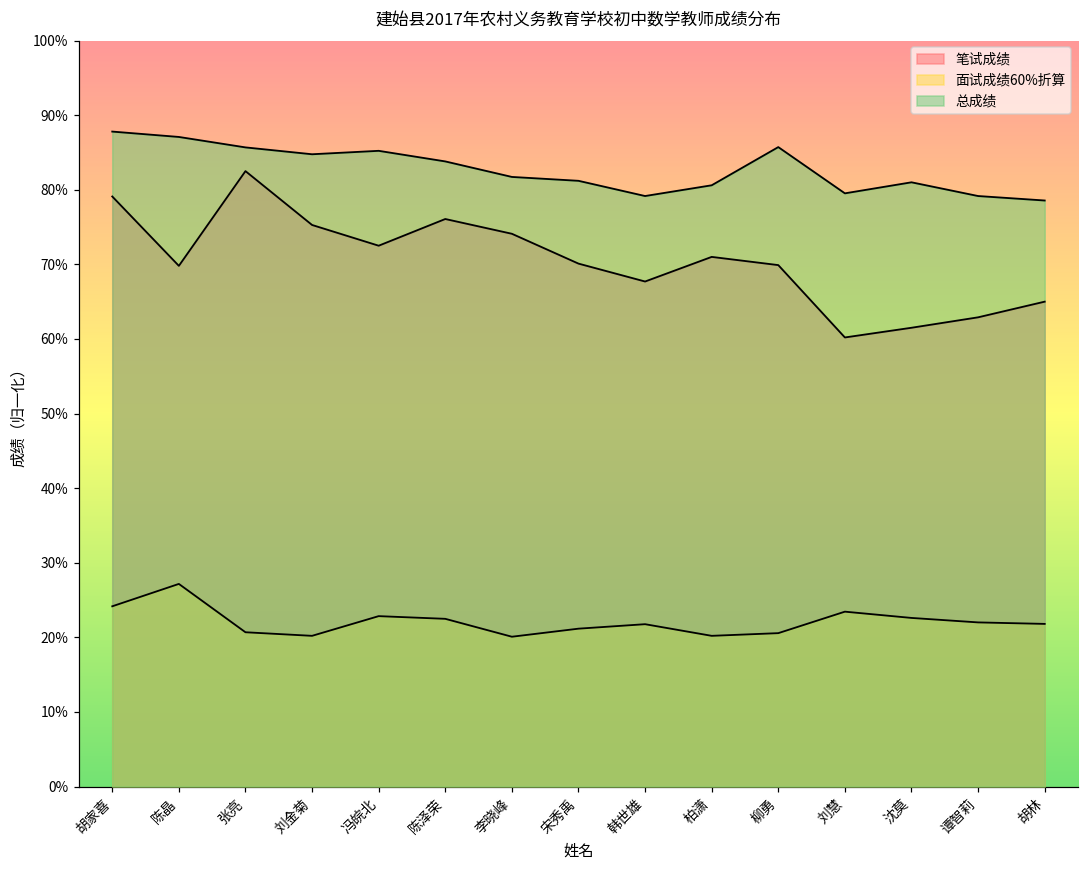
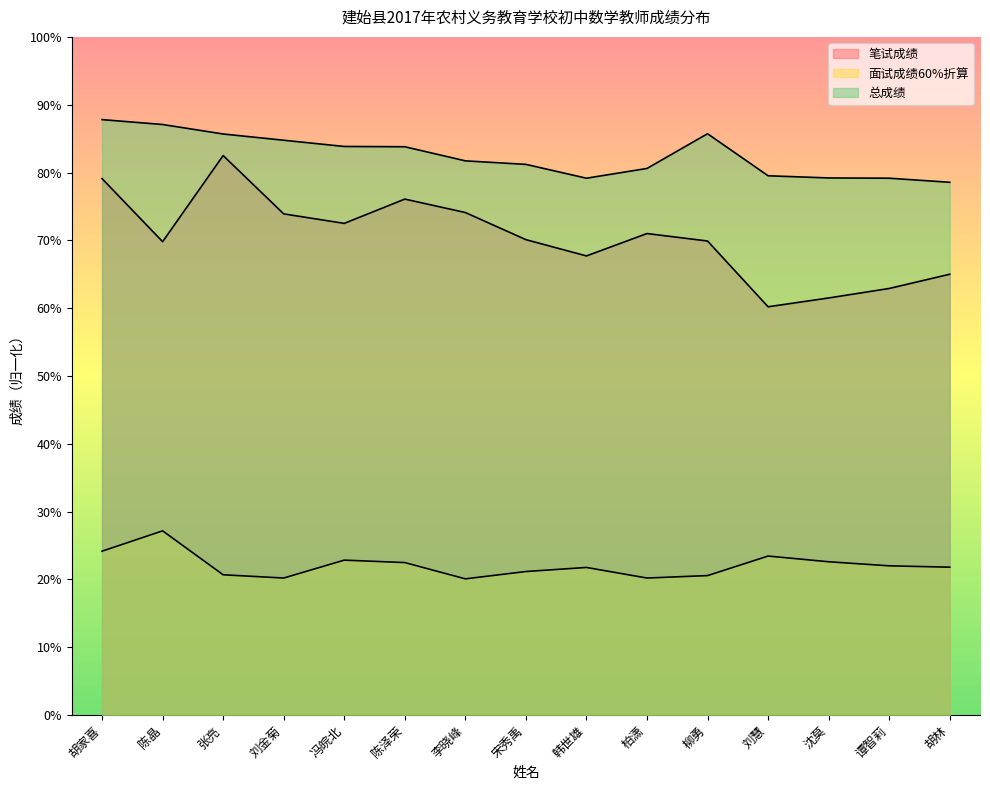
笔试成绩, 刘金菊: 75% -> 74%
总成绩, 冯皖北: 85% -> 84%
总成绩, 沈莫: 81% -> 79%
